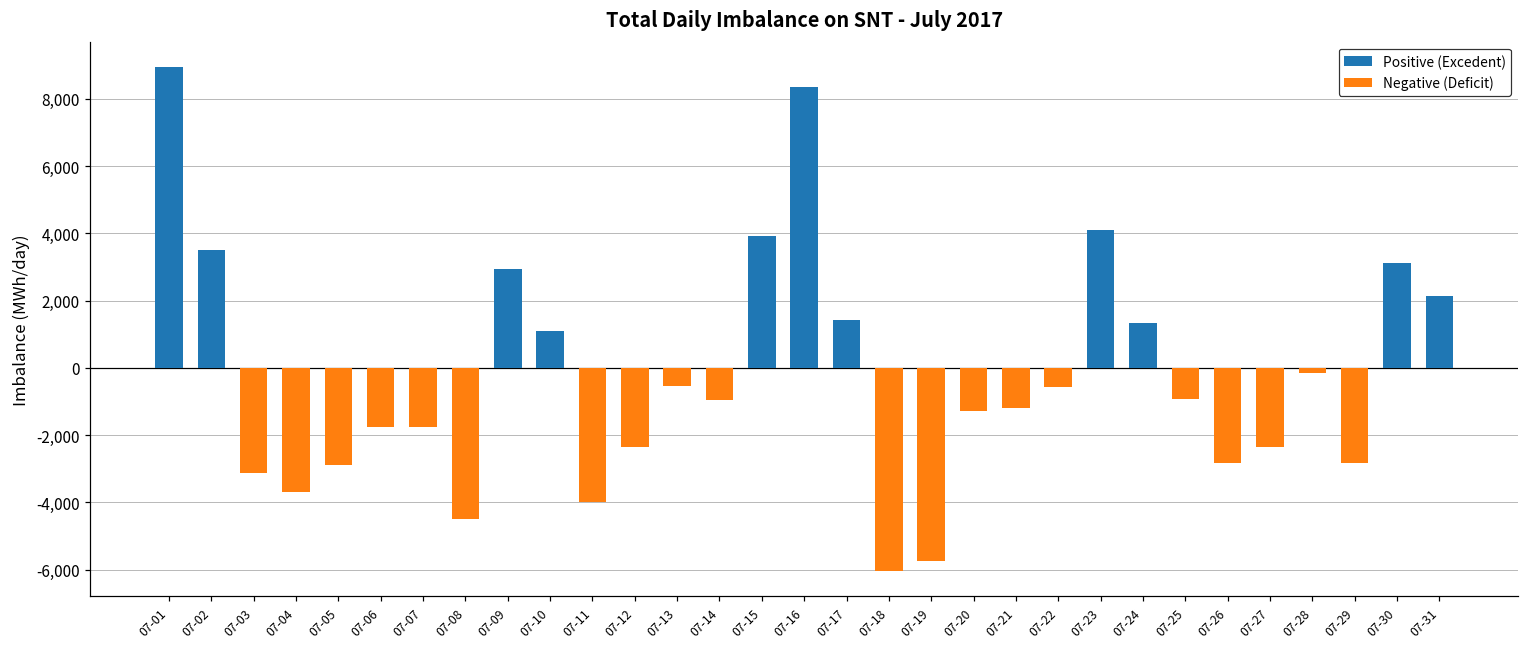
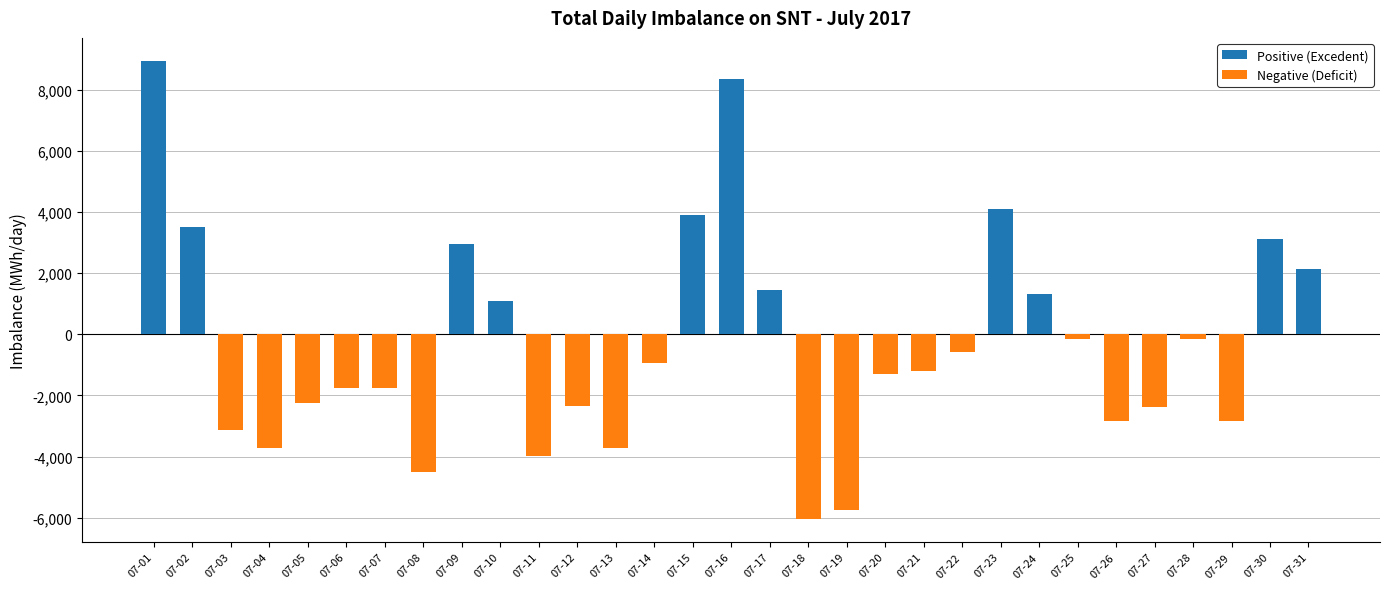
Negative (Deficit), 07-05: -2,900 -> -2,300
Negative (Deficit), 07-13: -600 -> -3,700
Negative (Deficit), 07-25: -900 -> -200
